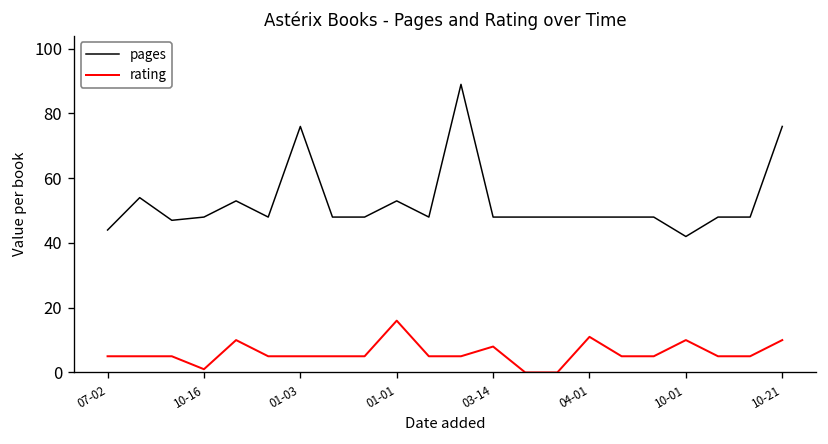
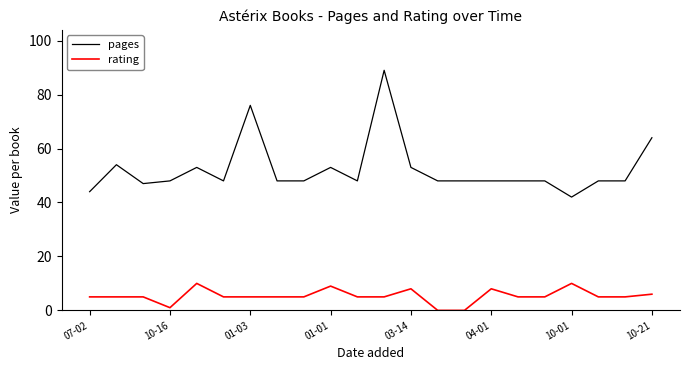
rating, 01-01: 16 -> 9
pages, 03-14: 48 -> 53
rating, 04-01: 11 -> 8
pages, 10-21: 76 -> 64
rating, 10-21: 10 -> 6
